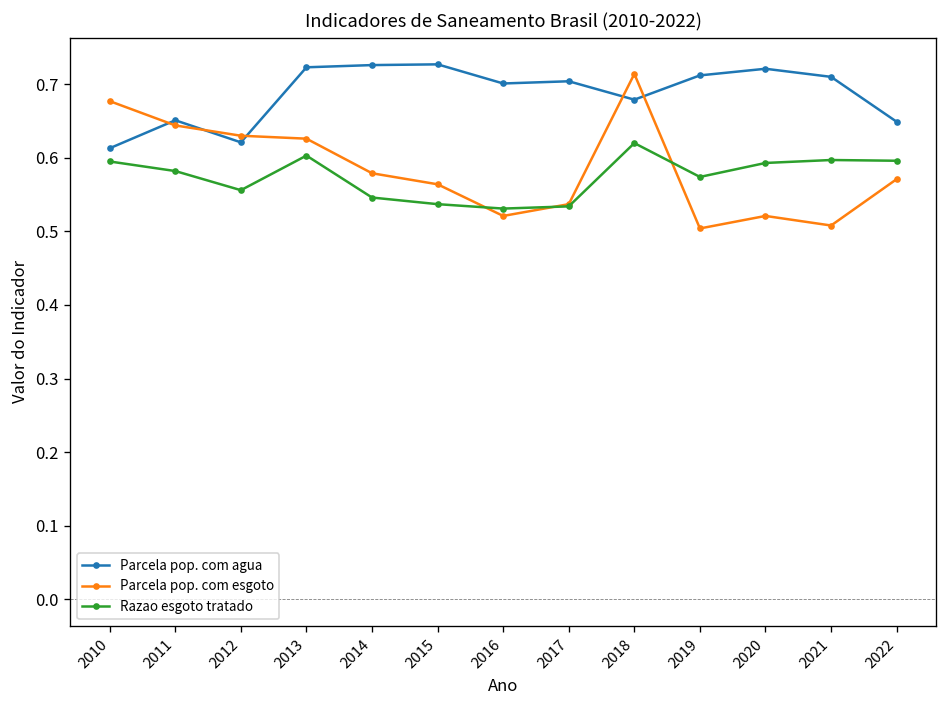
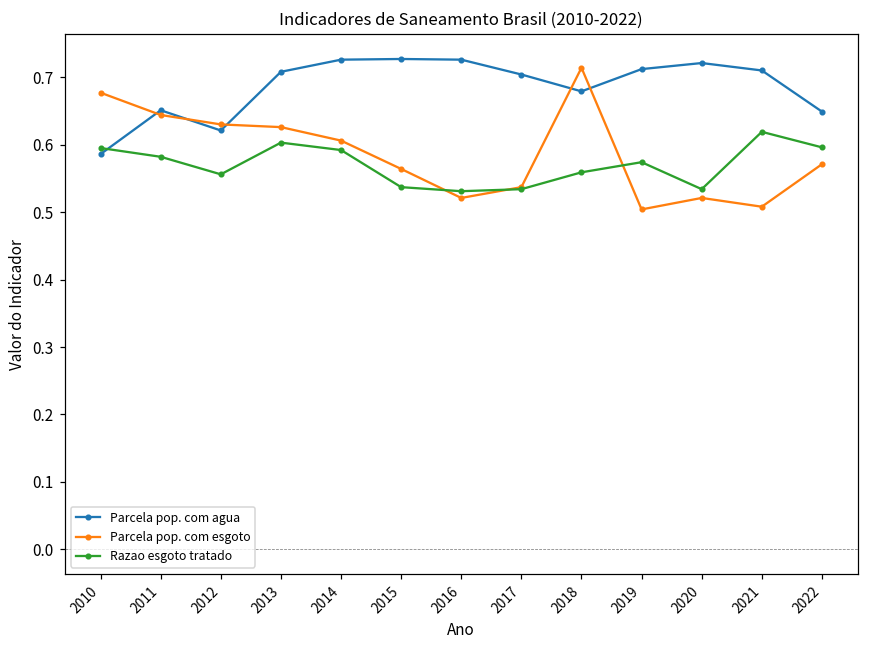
Parcela pop. com agua, 2010: 0.61 -> 0.59
Parcela pop. com agua, 2013: 0.72 -> 0.71
Parcela pop. com esgoto, 2014: 0.58 -> 0.61
Razao esgoto tratado, 2014: 0.55 -> 0.59
Parcela pop. com agua, 2016: 0.70 -> 0.73
Razao esgoto tratado, 2018: 0.62 -> 0.56
Razao esgoto tratado, 2020: 0.59 -> 0.53
Razao esgoto tratado, 2021: 0.60 -> 0.62
